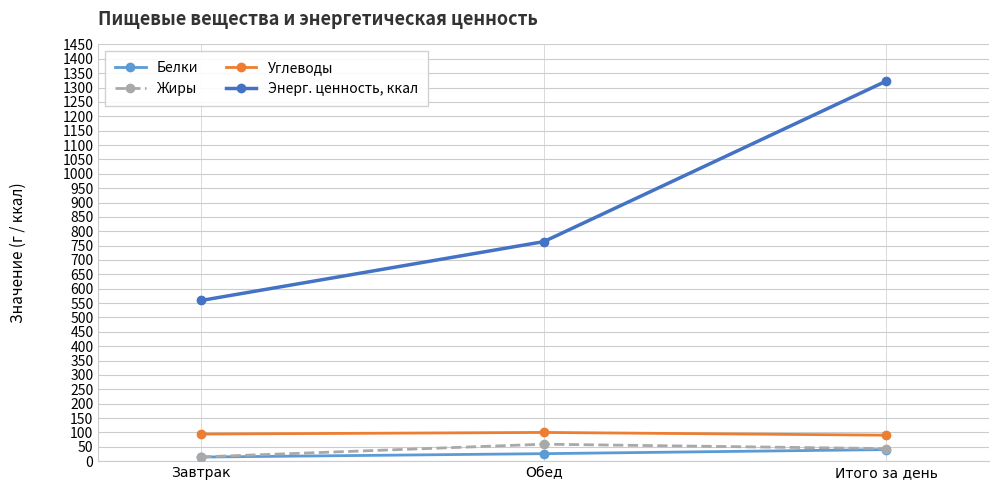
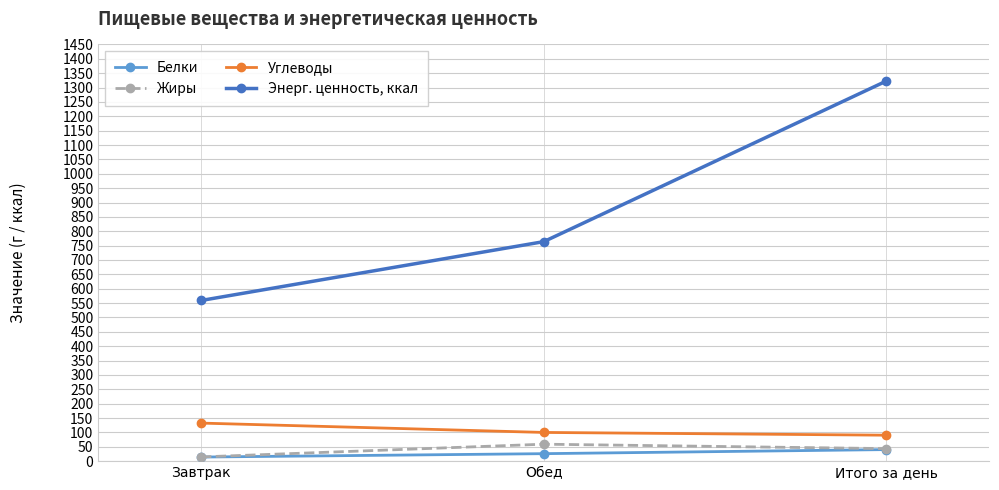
Углеводы, Завтрак: 90 -> 130
